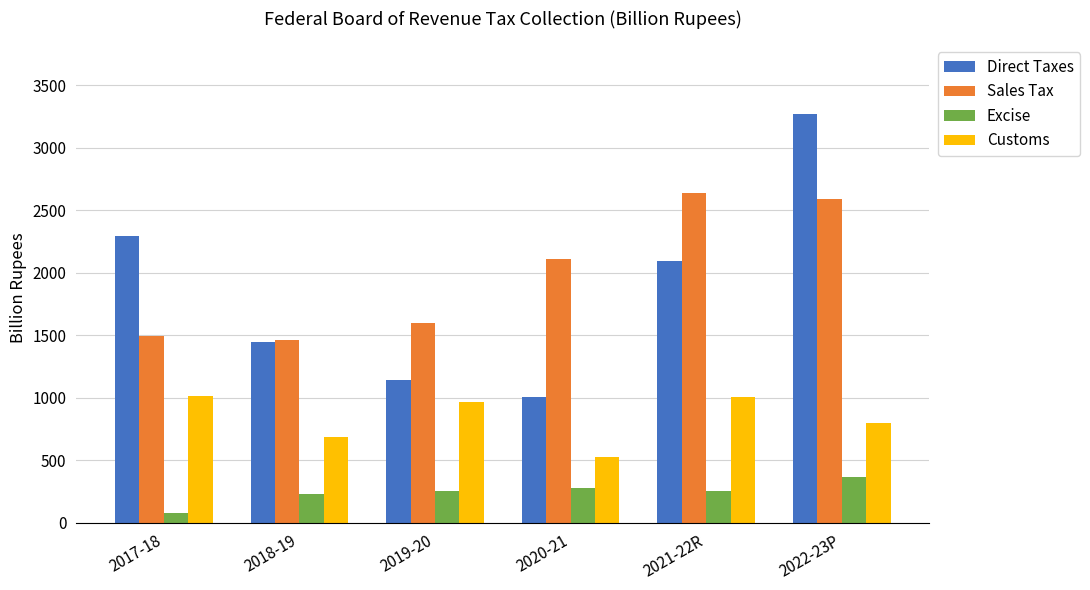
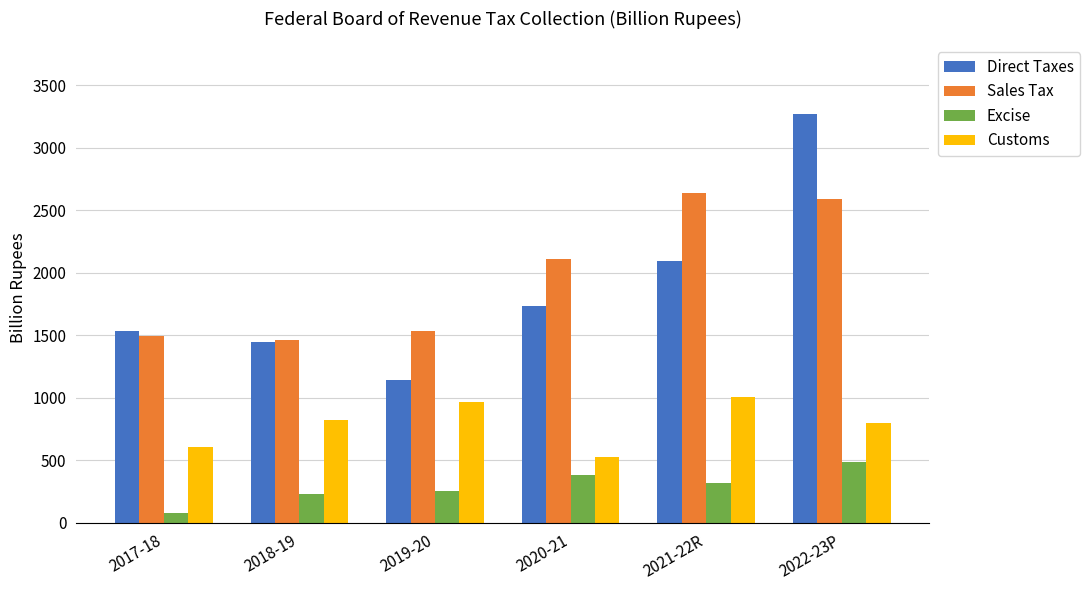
Direct Taxes, 2017-18: 2290 -> 1540
Customs, 2017-18: 1020 -> 610
Customs, 2018-19: 690 -> 820
Sales Tax, 2019-20: 1600 -> 1530
Direct Taxes, 2020-21: 1010 -> 1730
Excise, 2020-21: 280 -> 380
Excise, 2021-22R: 260 -> 320
Excise, 2022-23P: 370 -> 480
